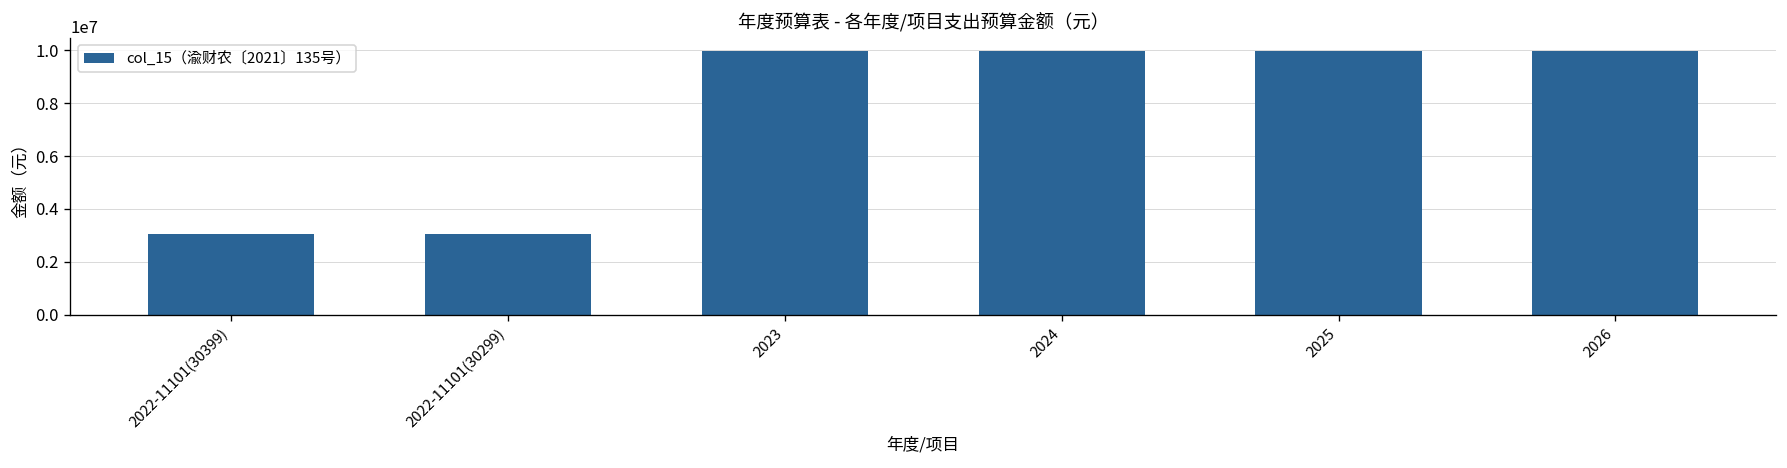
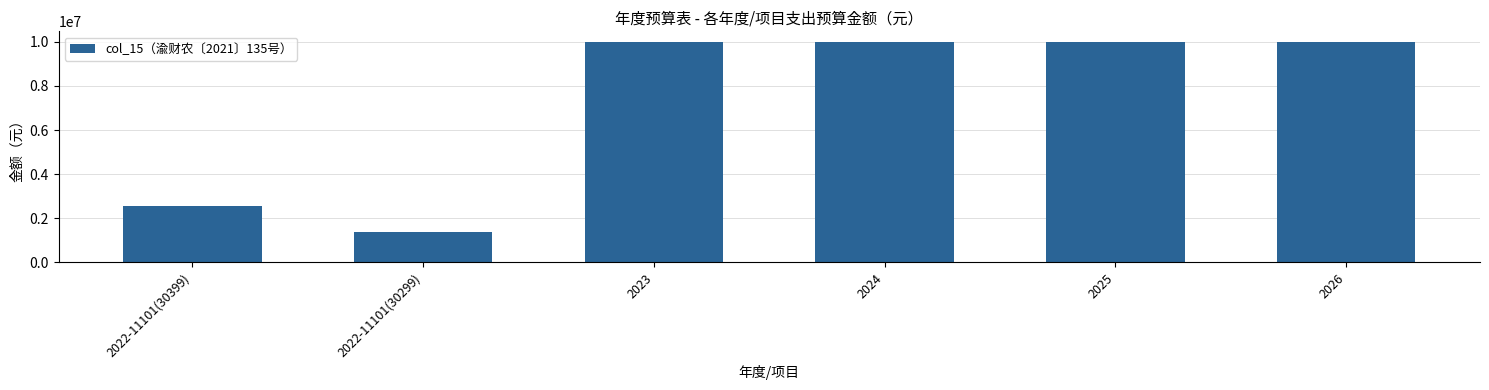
2022-11101(30399): 3100000 -> 2500000
2022-11101(30299): 3100000 -> 1400000
